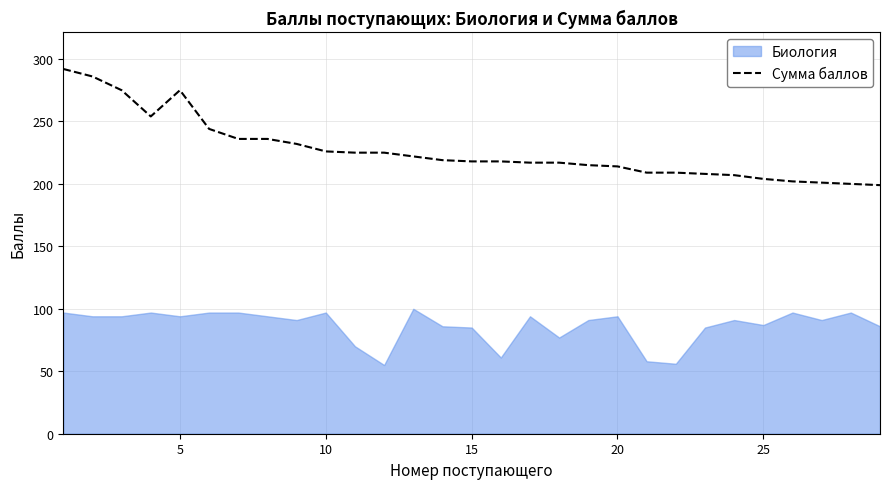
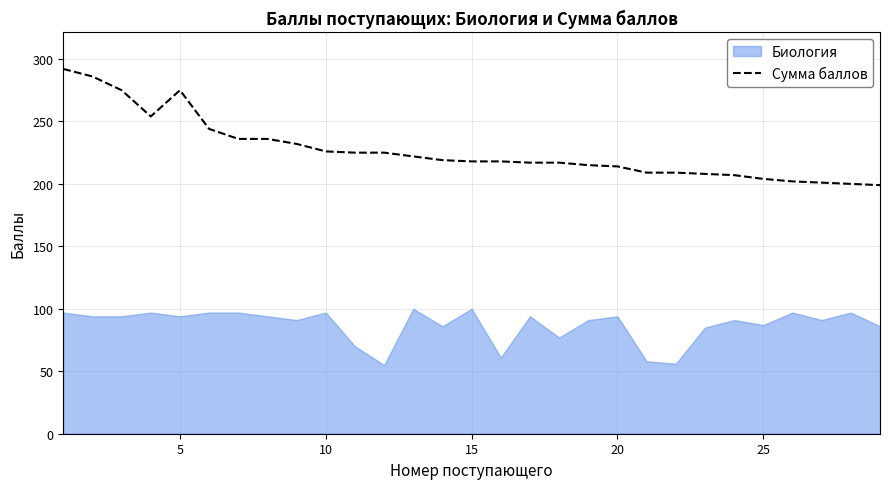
Биология, 15: 85 -> 100
